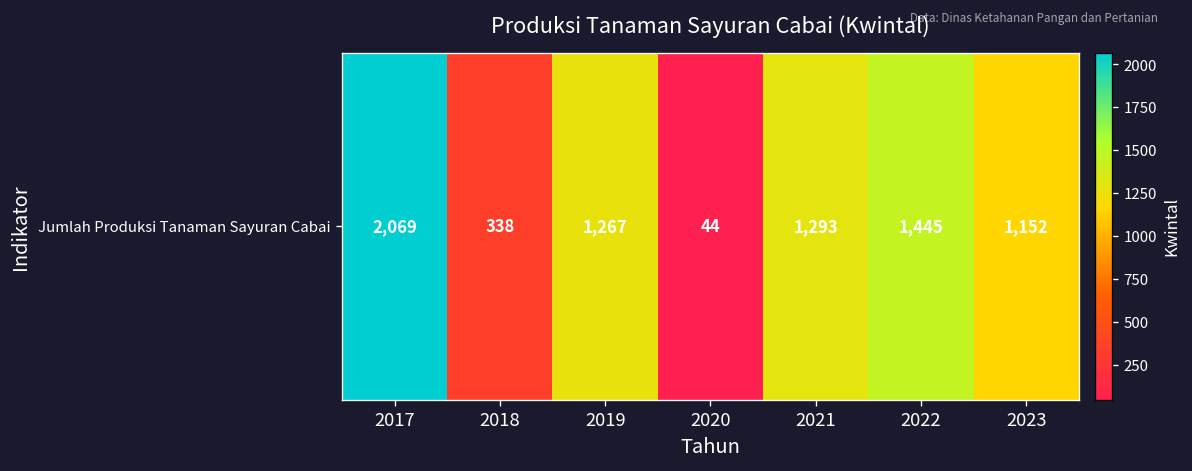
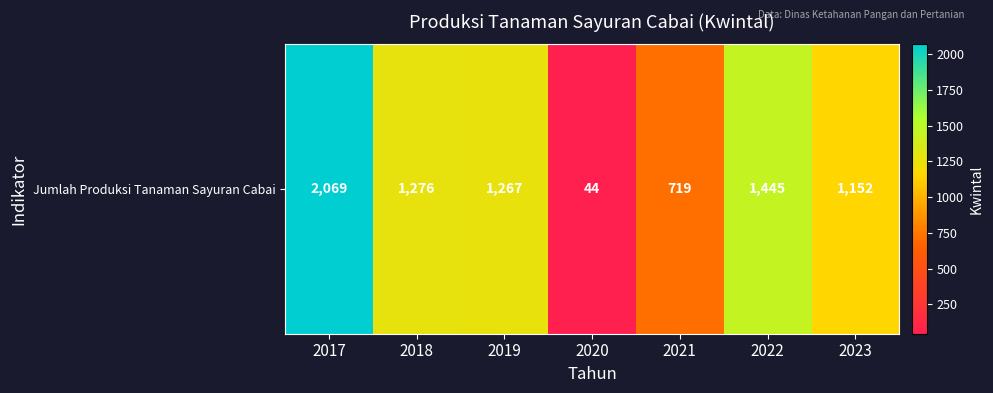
Jumlah Produksi Tanaman Sayuran Cabai, 2018: 338 -> 1,276
Jumlah Produksi Tanaman Sayuran Cabai, 2021: 1,293 -> 719
